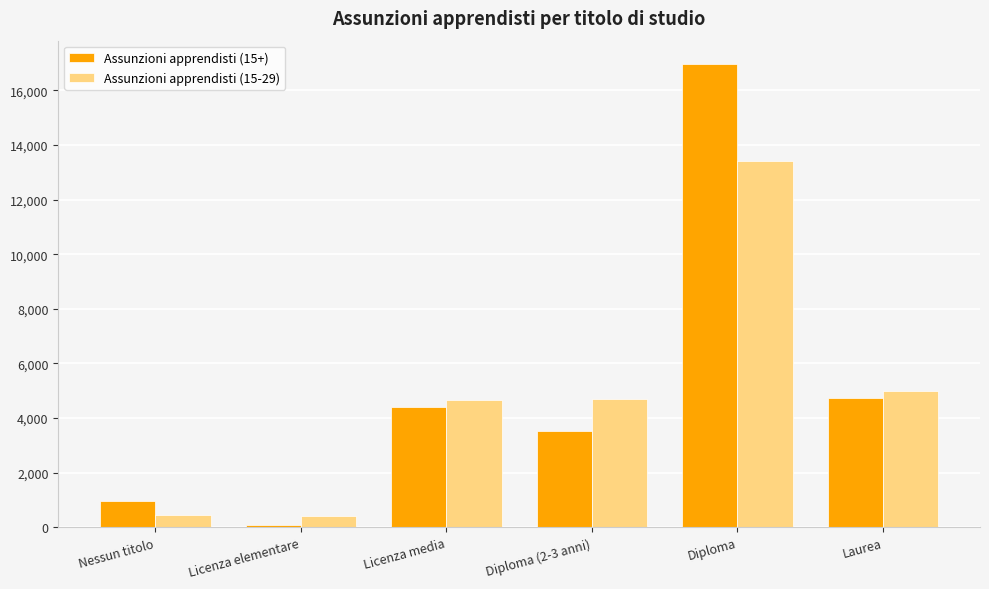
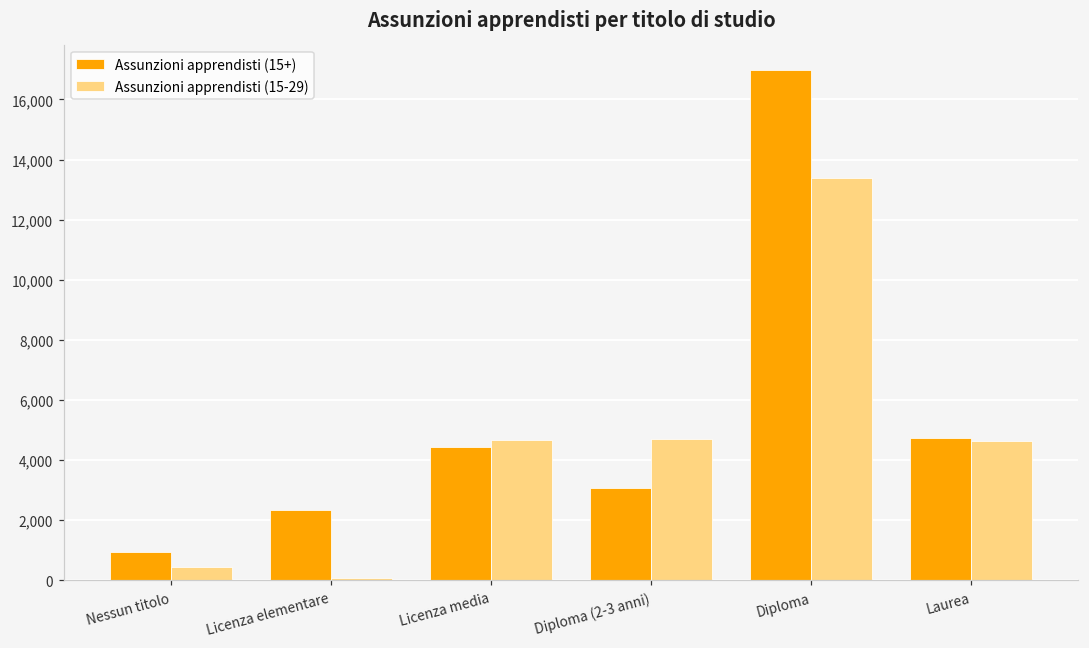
Assunzioni apprendisti (15+), Licenza elementare: 100 -> 2,300
Assunzioni apprendisti (15-29), Licenza elementare: 400 -> 100
Assunzioni apprendisti (15+), Diploma (2-3 anni): 3,500 -> 3,100
Assunzioni apprendisti (15-29), Laurea: 5,000 -> 4,600
